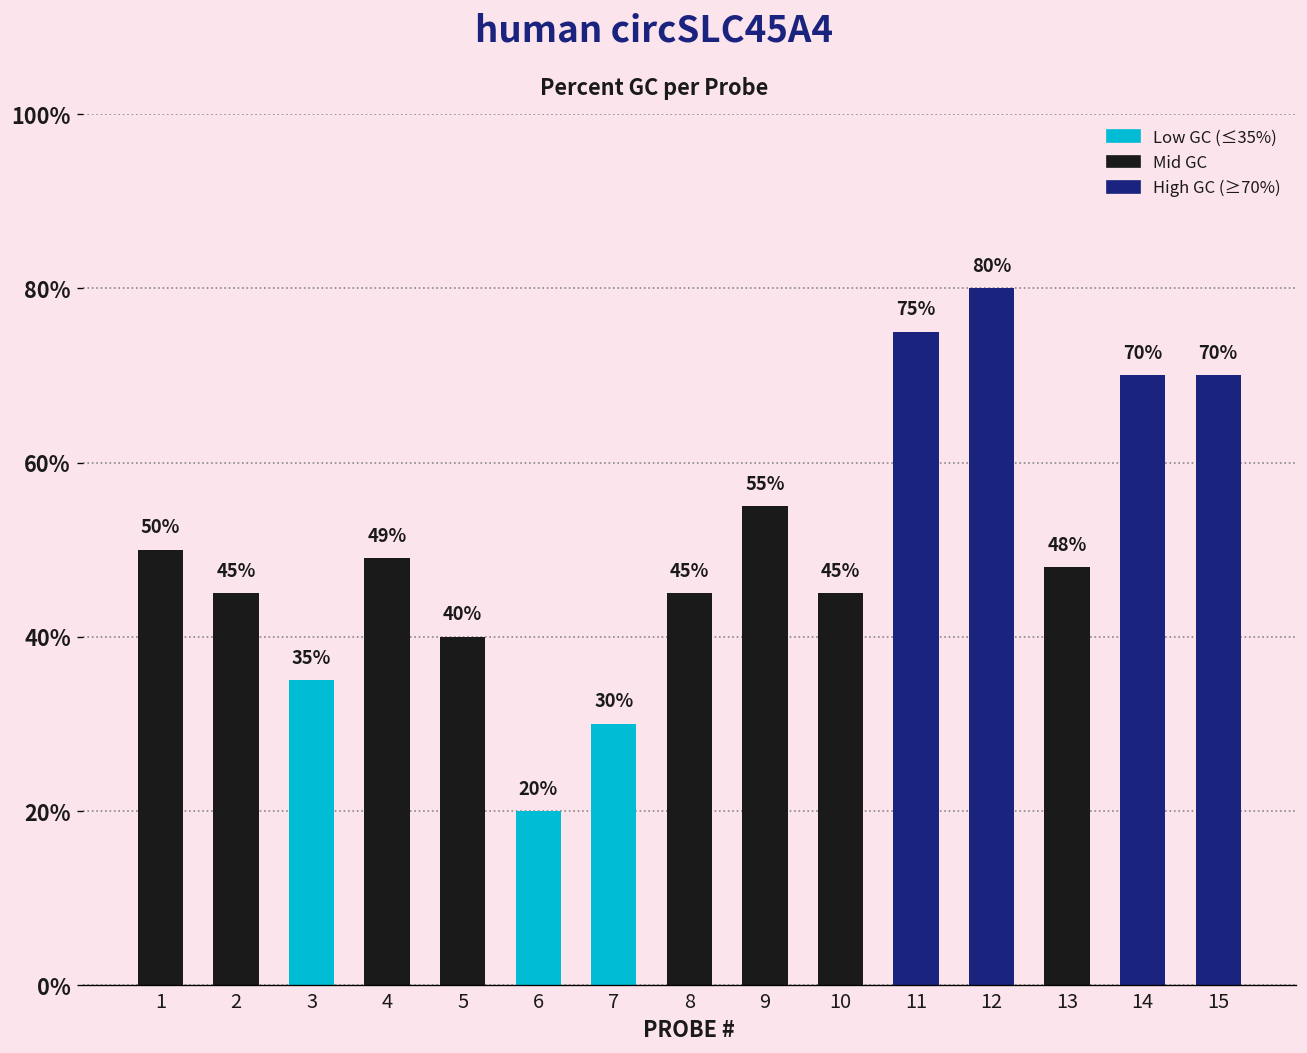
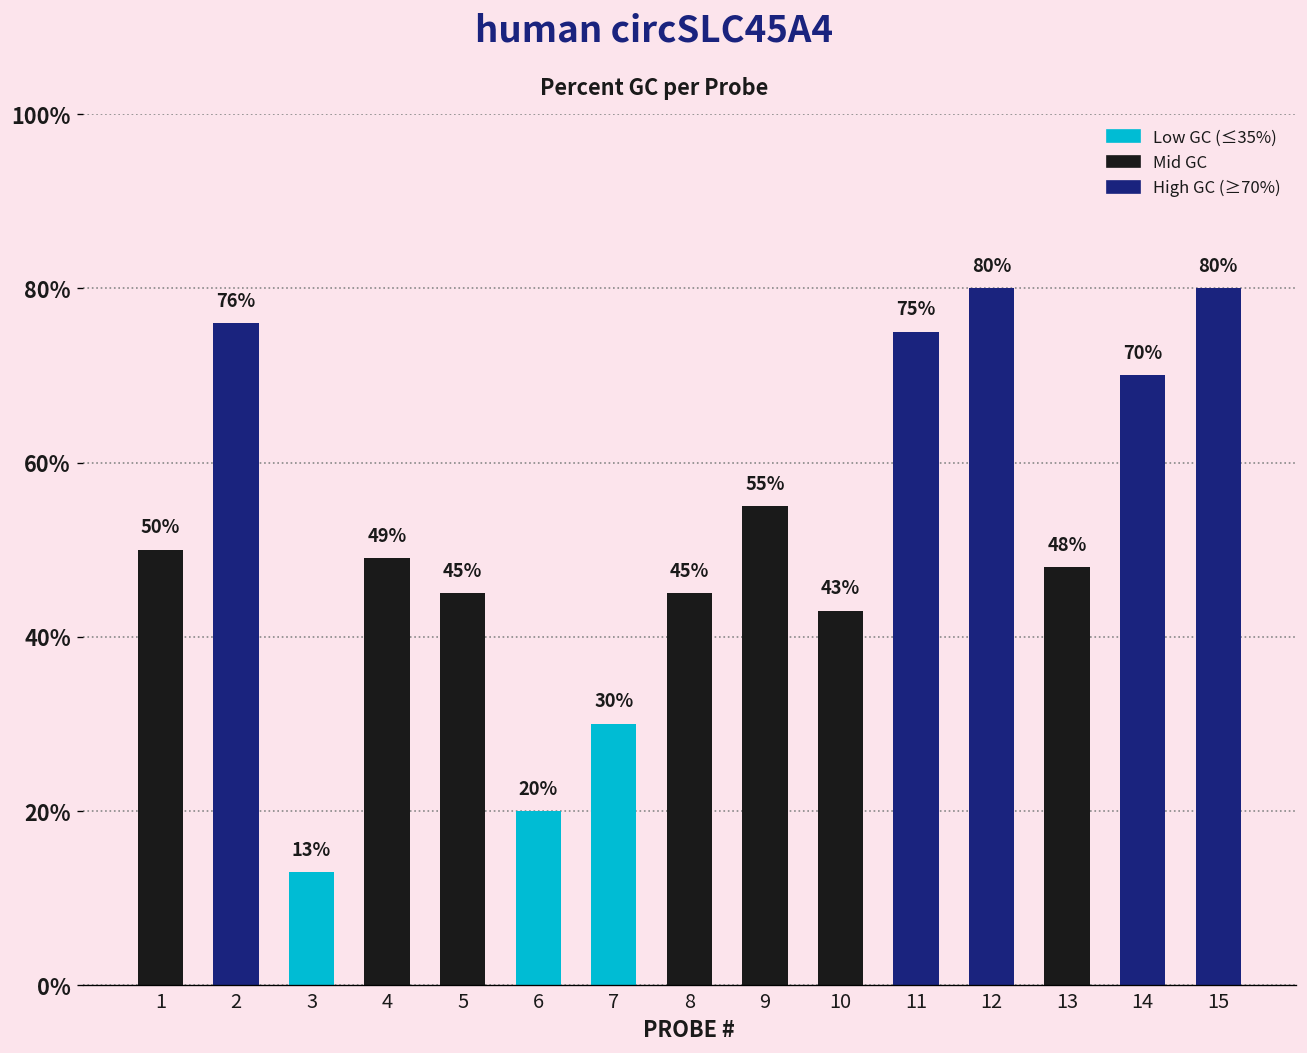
2: 45% -> 76%
3: 35% -> 13%
5: 40% -> 45%
10: 45% -> 43%
15: 70% -> 80%
